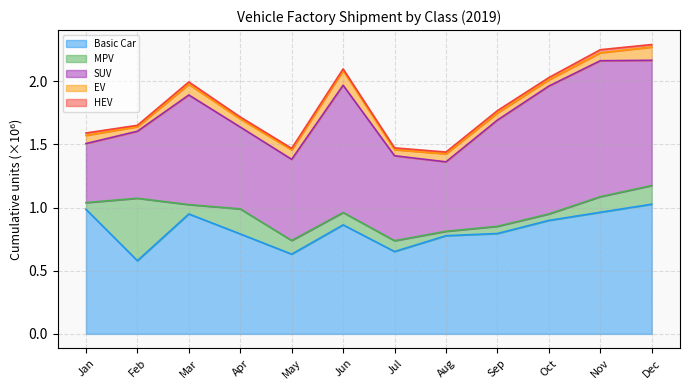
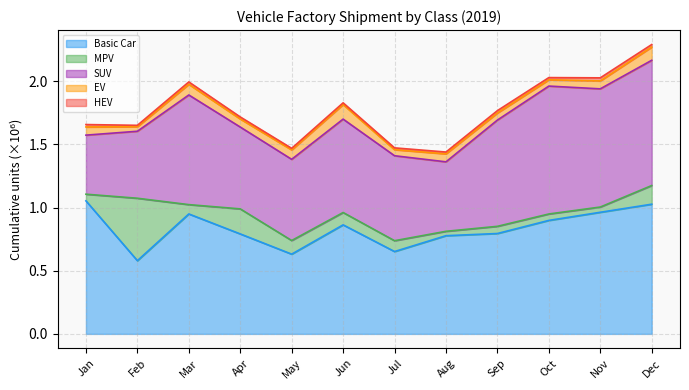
Basic Car, Jan: 0.99 -> 1.05
SUV, Jun: 1.01 -> 0.74
MPV, Nov: 0.12 -> 0.04
SUV, Nov: 1.08 -> 0.94
